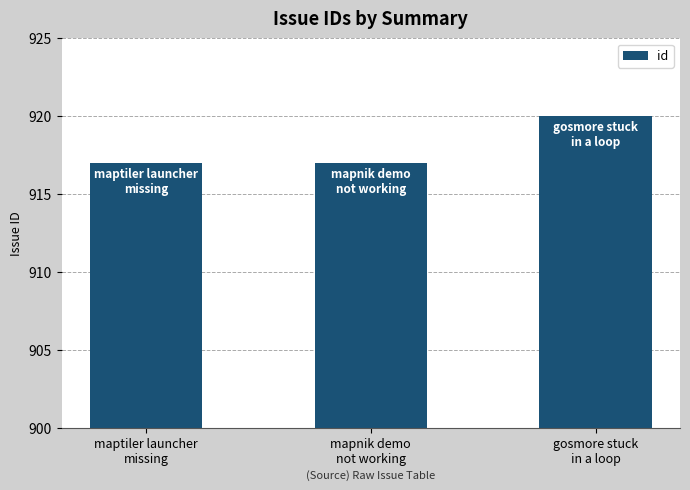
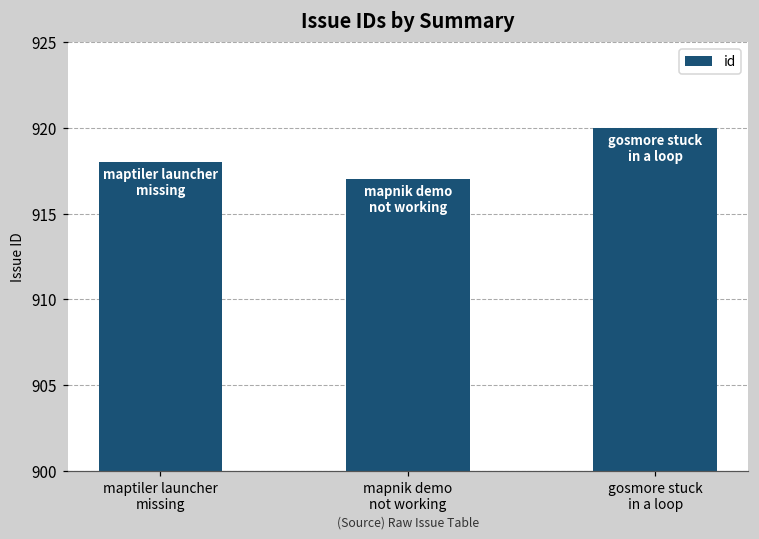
maptiler launcher missing: 917 -> 918
